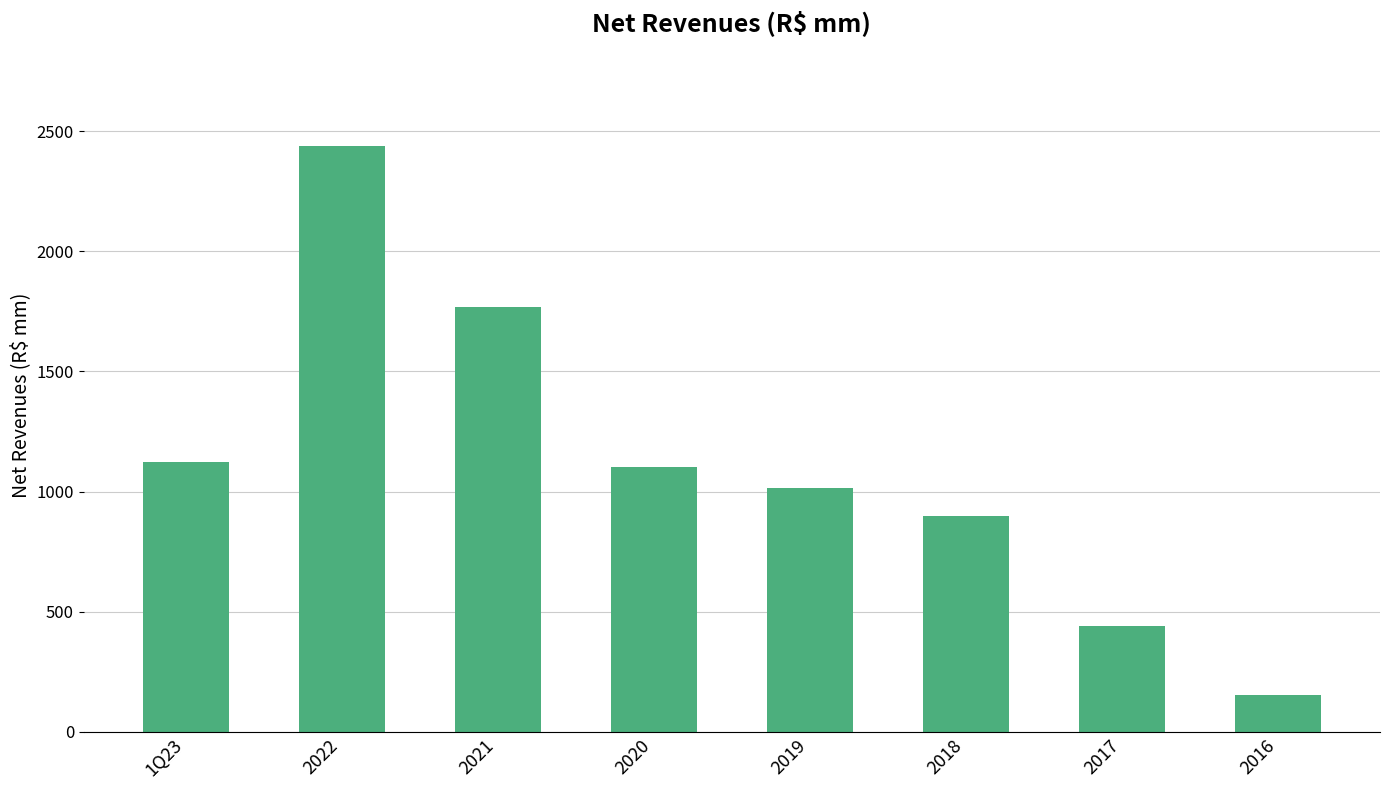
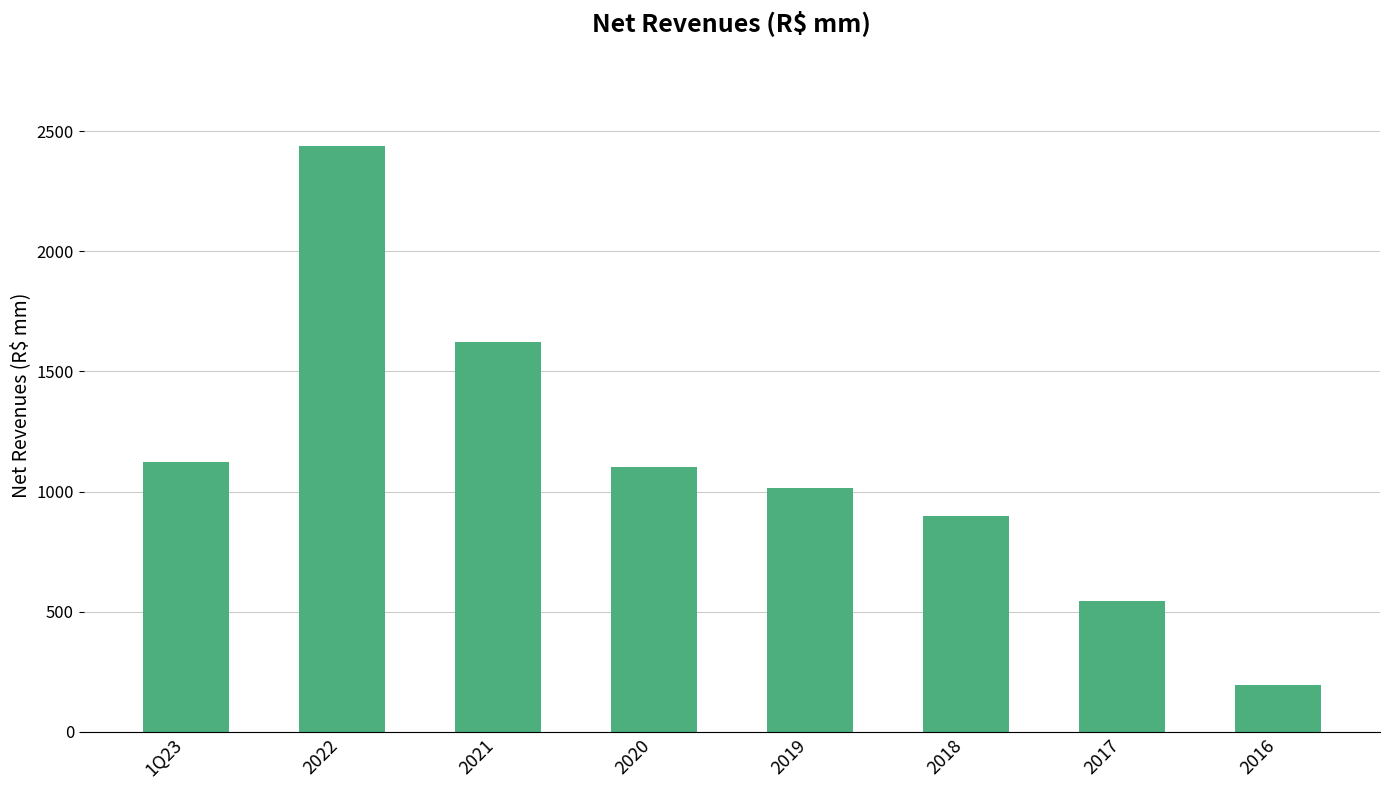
2021: 1770 -> 1620
2017: 440 -> 550
2016: 150 -> 190
